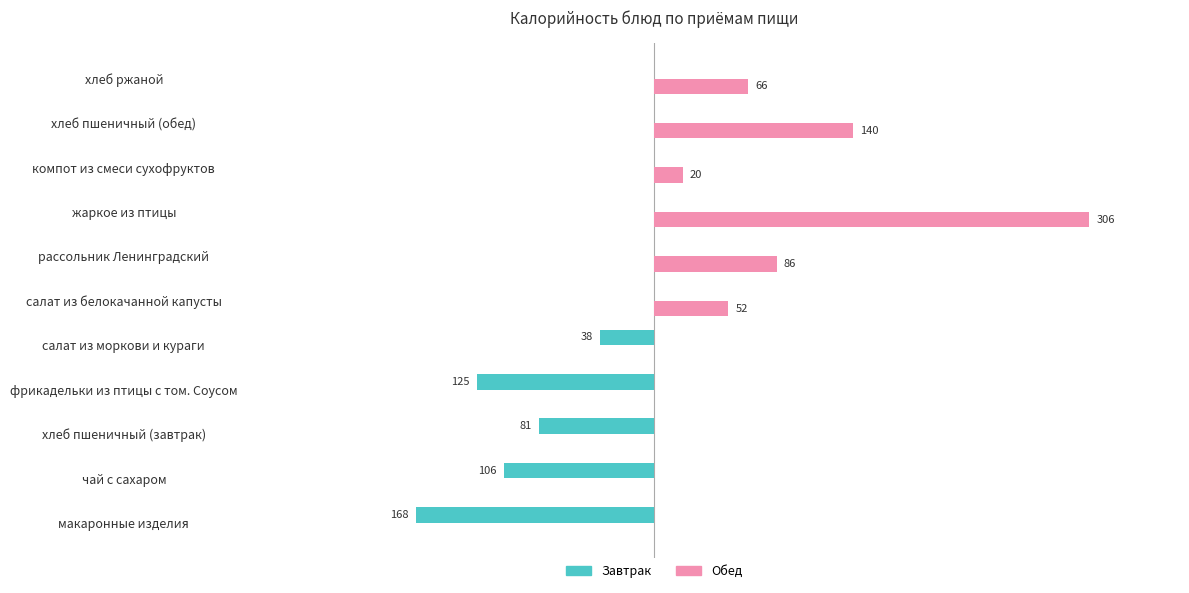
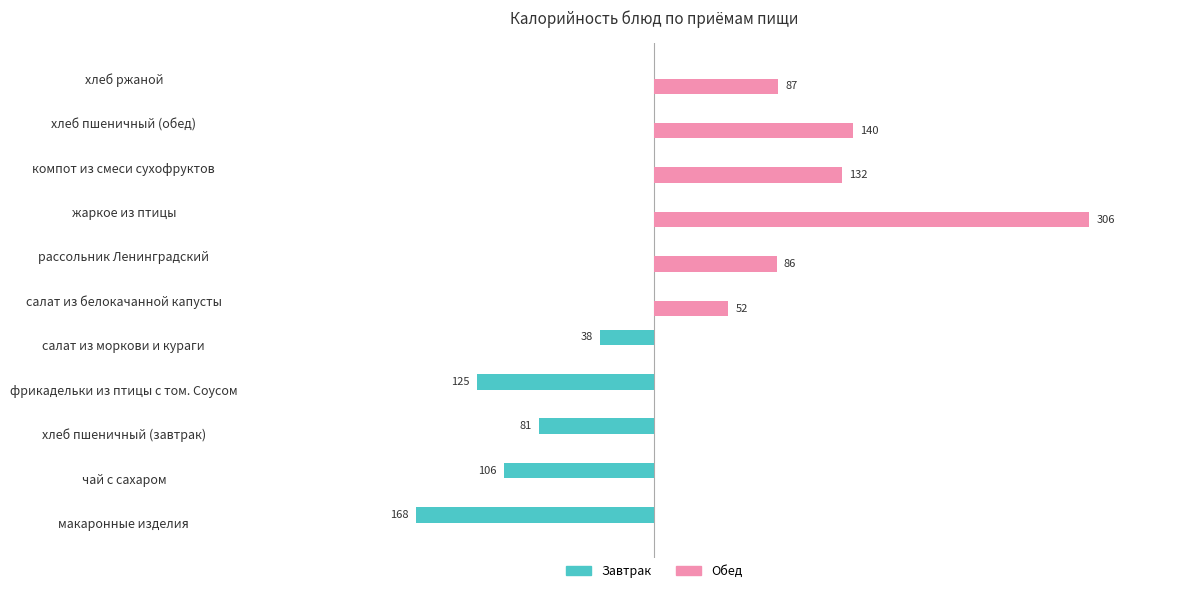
Обед, хлеб ржаной: 66 -> 87
Обед, компот из смеси сухофруктов: 20 -> 132
